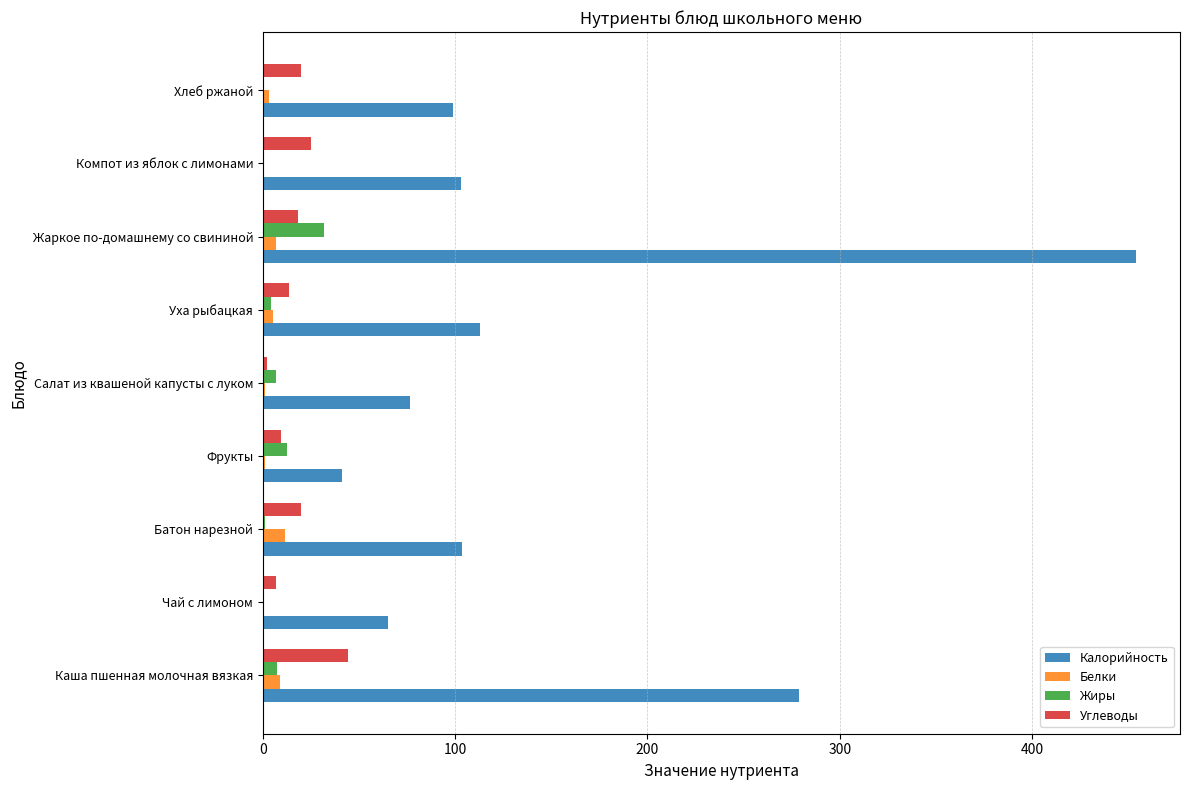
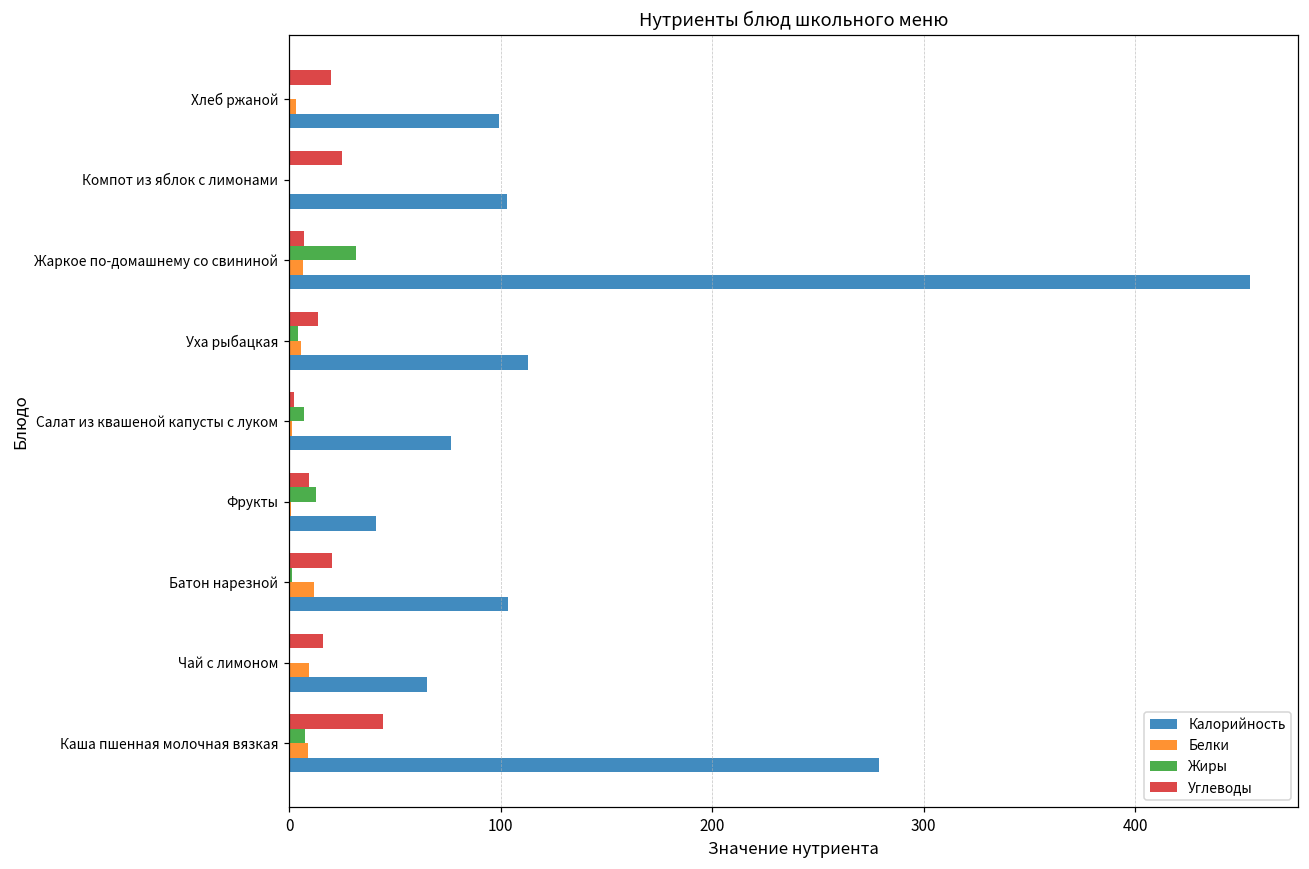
Углеводы, Жаркое по-домашнему со свининой: 19 -> 7
Углеводы, Чай с лимоном: 7 -> 16
Белки, Чай с лимоном: 0 -> 10
